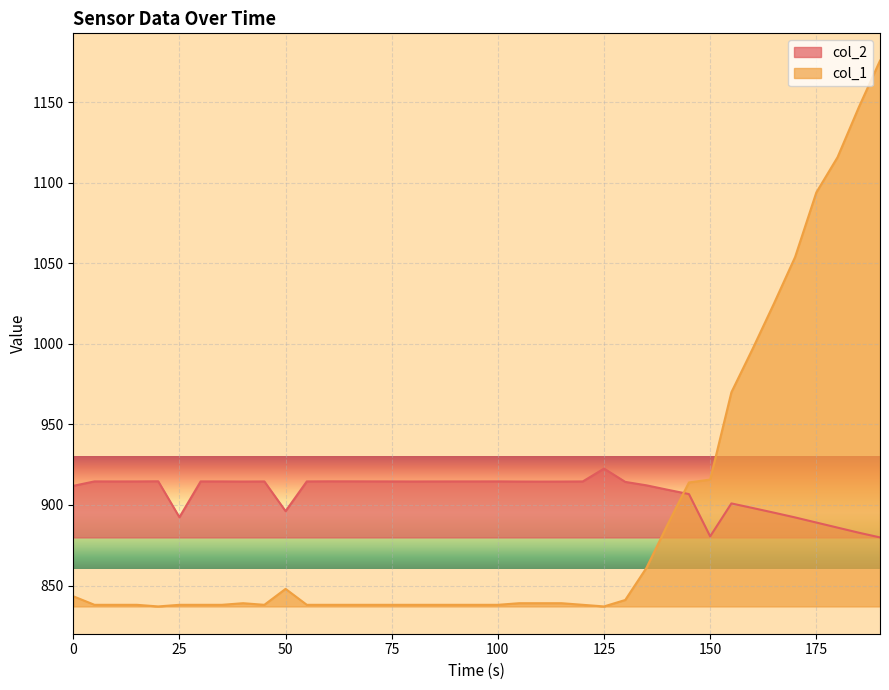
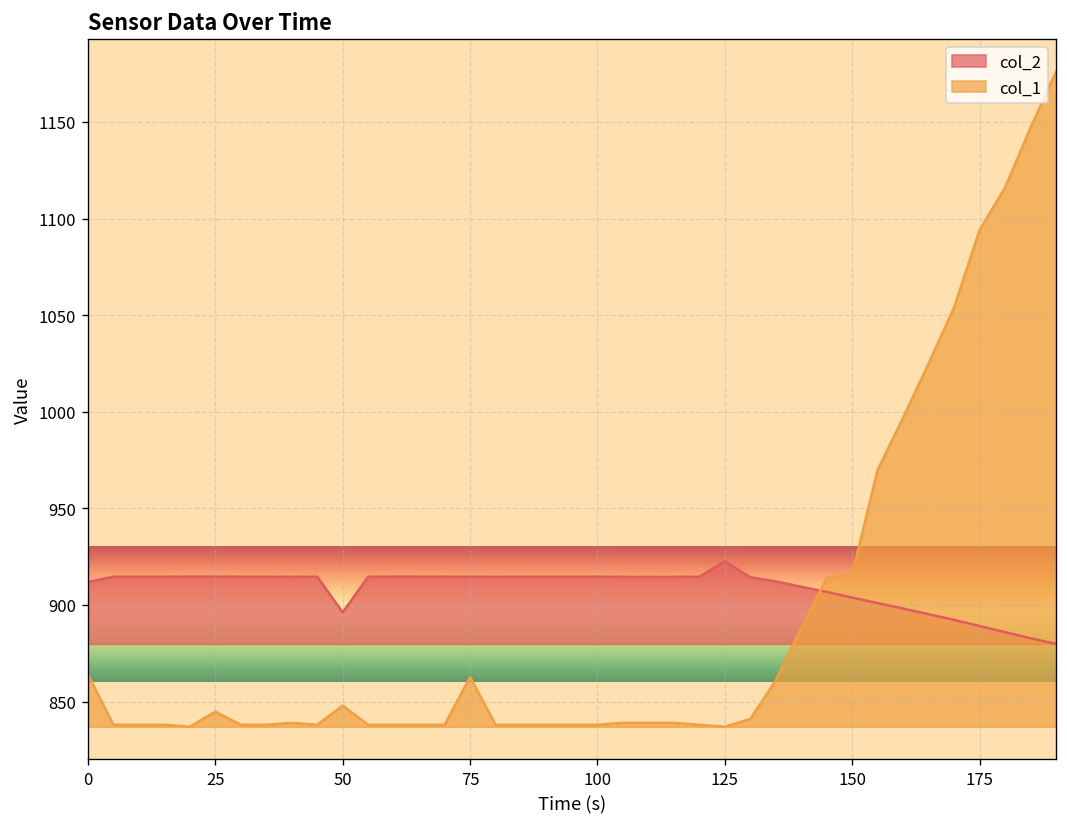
col_1, 0: 843 -> 864
col_2, 25: 892 -> 915
col_1, 25: 838 -> 845
col_1, 75: 838 -> 863
col_2, 150: 881 -> 904
